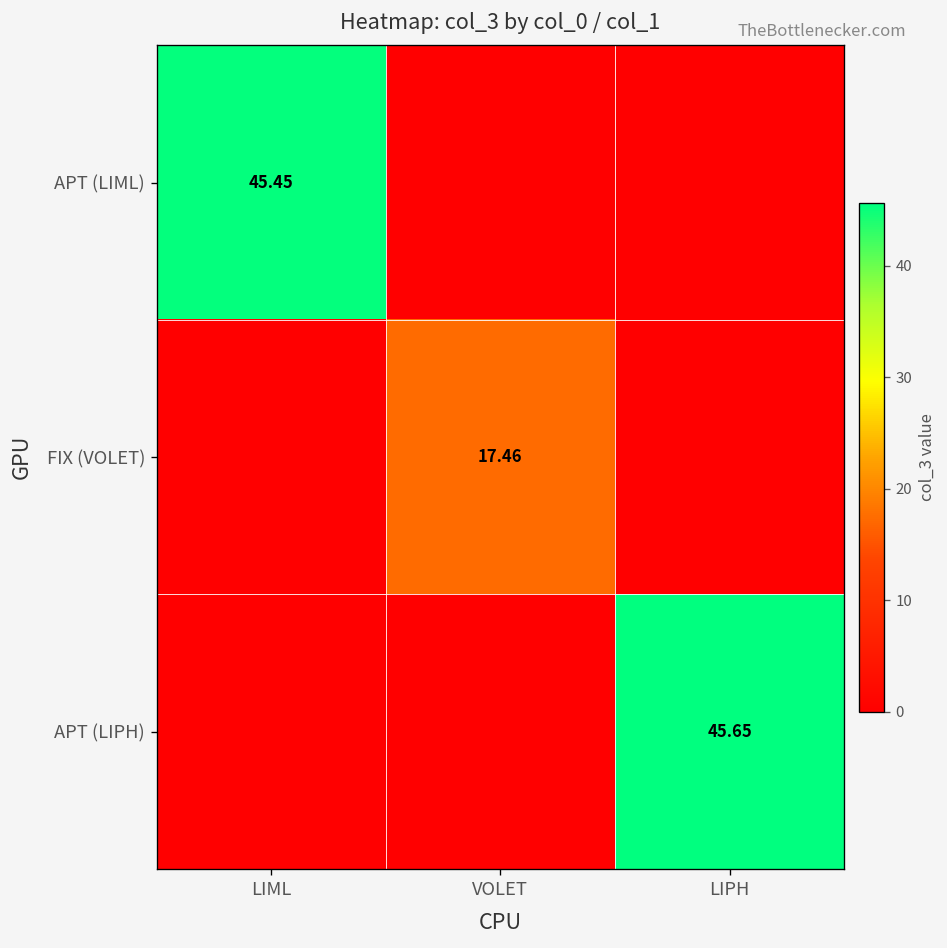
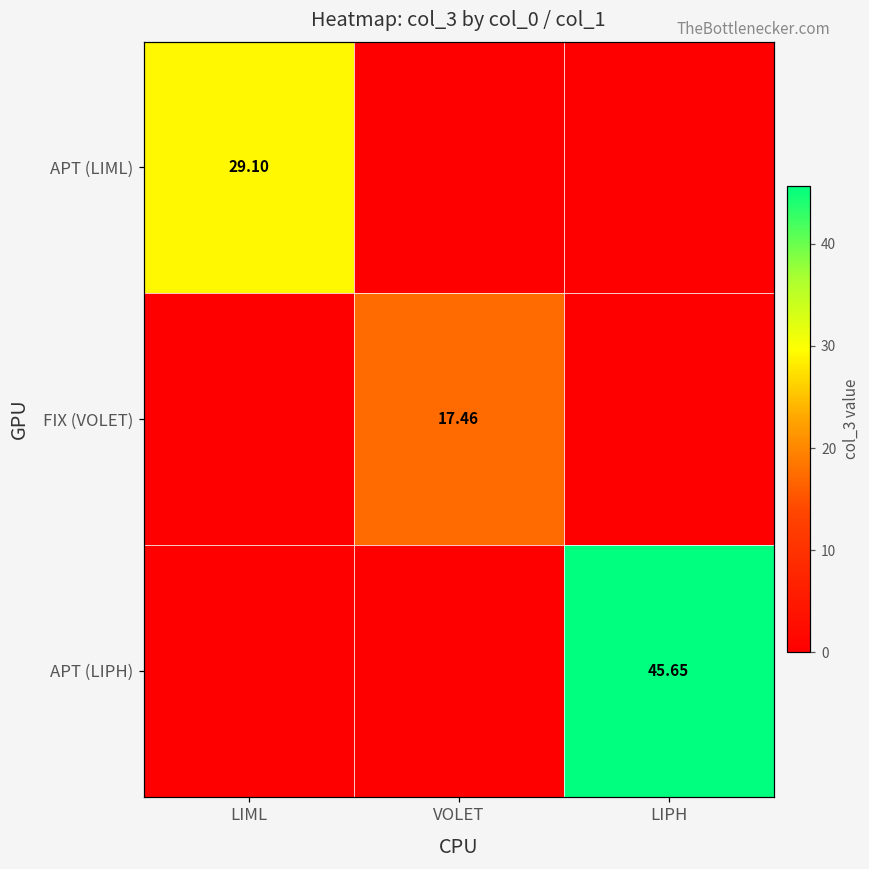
APT (LIML), LIML: 45.45 -> 29.10
